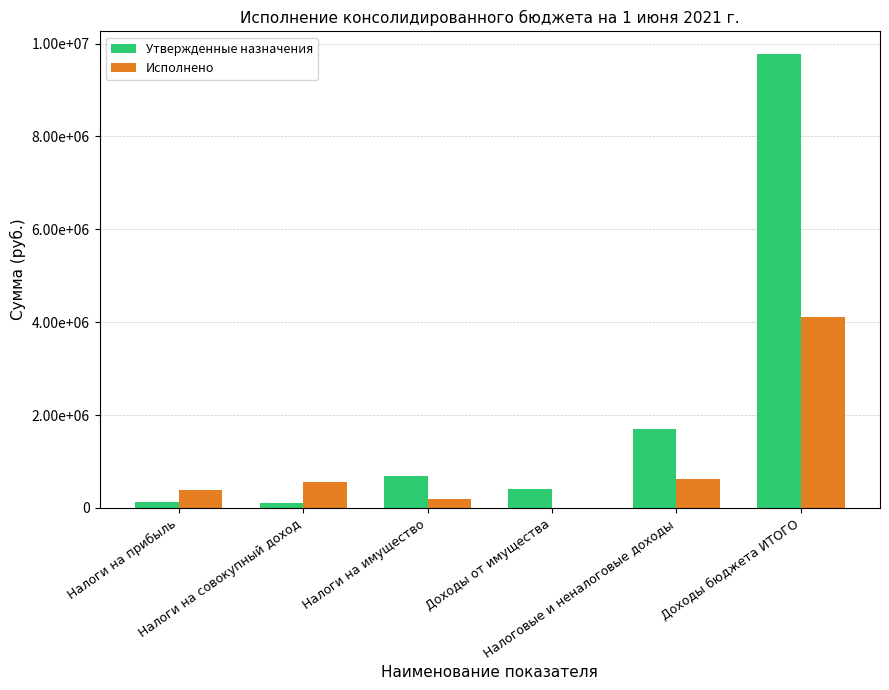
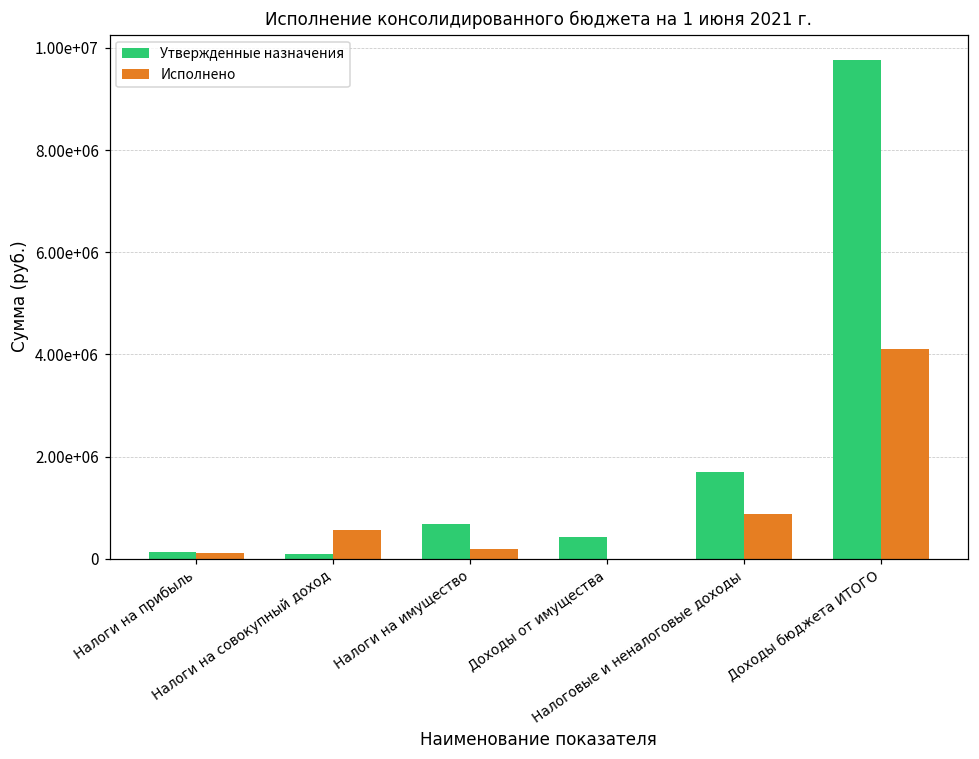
Исполнено, Налоги на прибыль: 400000 -> 100000
Исполнено, Налоговые и неналоговые доходы: 600000 -> 900000
